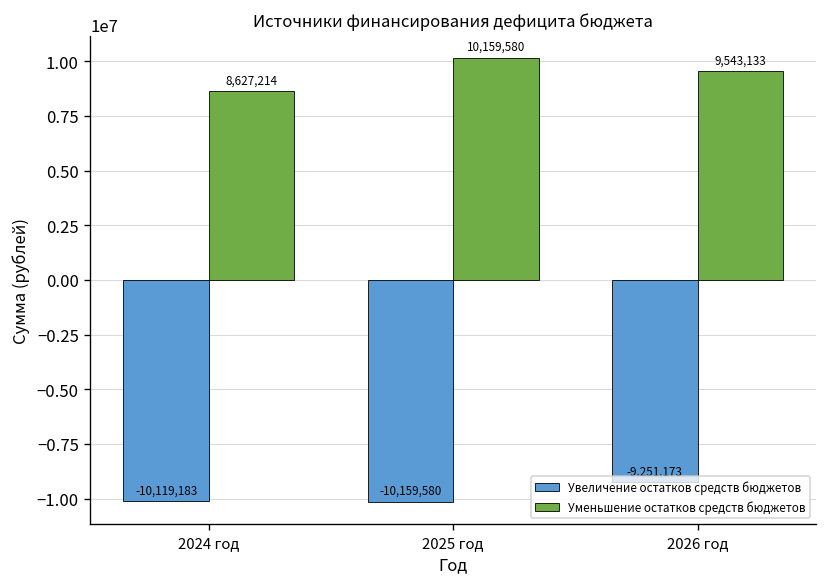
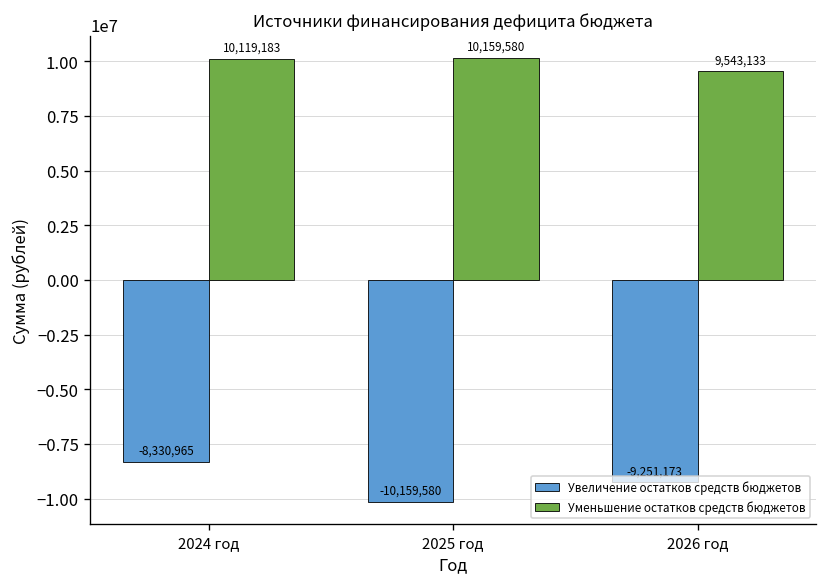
Увеличение остатков средств бюджетов, 2024 год: -10,119,183 -> -8,330,965
Уменьшение остатков средств бюджетов, 2024 год: 8,627,214 -> 10,119,183
